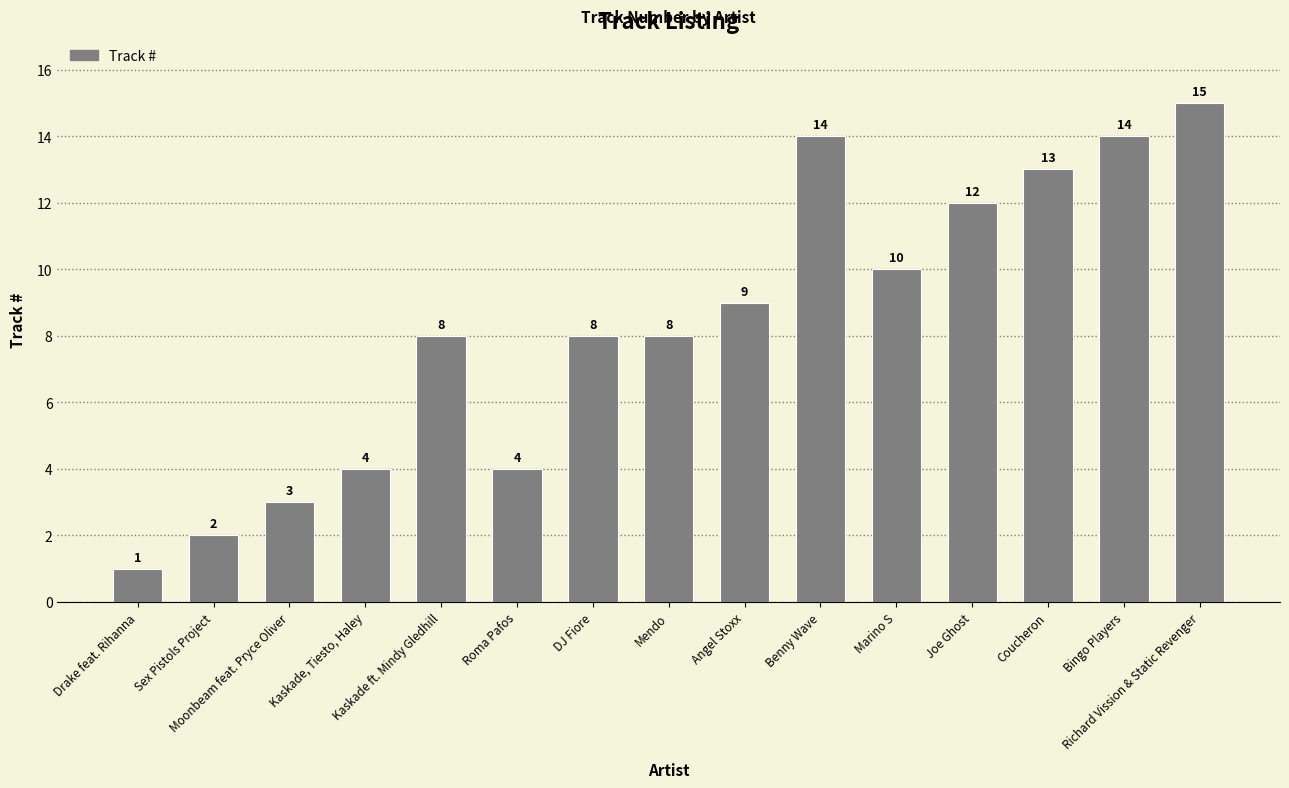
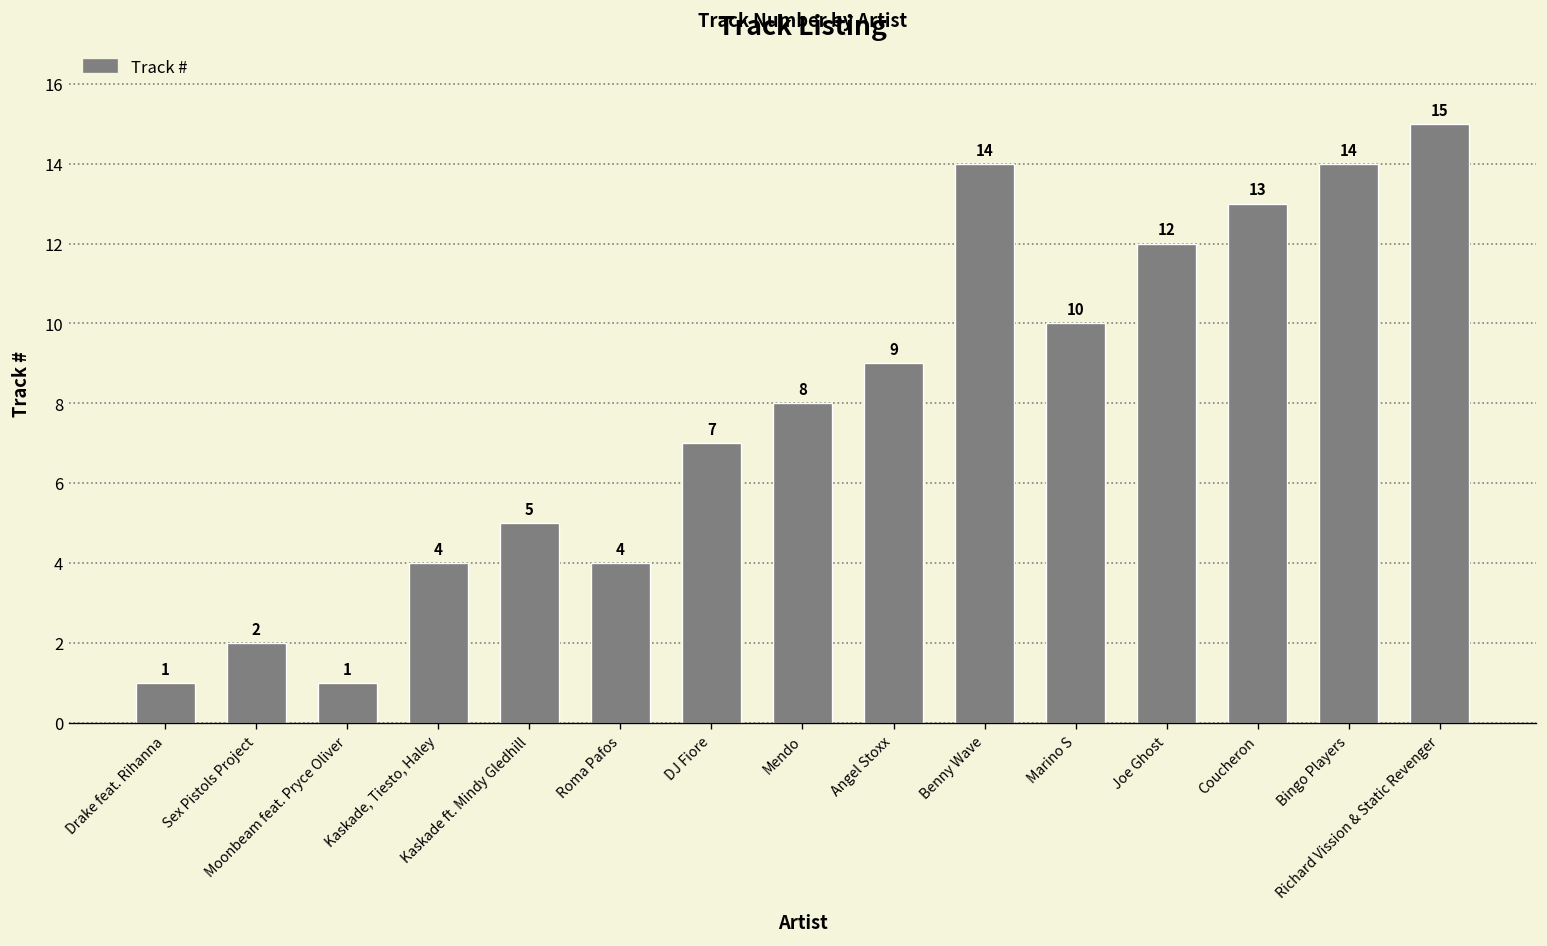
Moonbeam feat. Pryce Oliver: 3 -> 1
Kaskade ft. Mindy Gledhill: 8 -> 5
DJ Fiore: 8 -> 7
